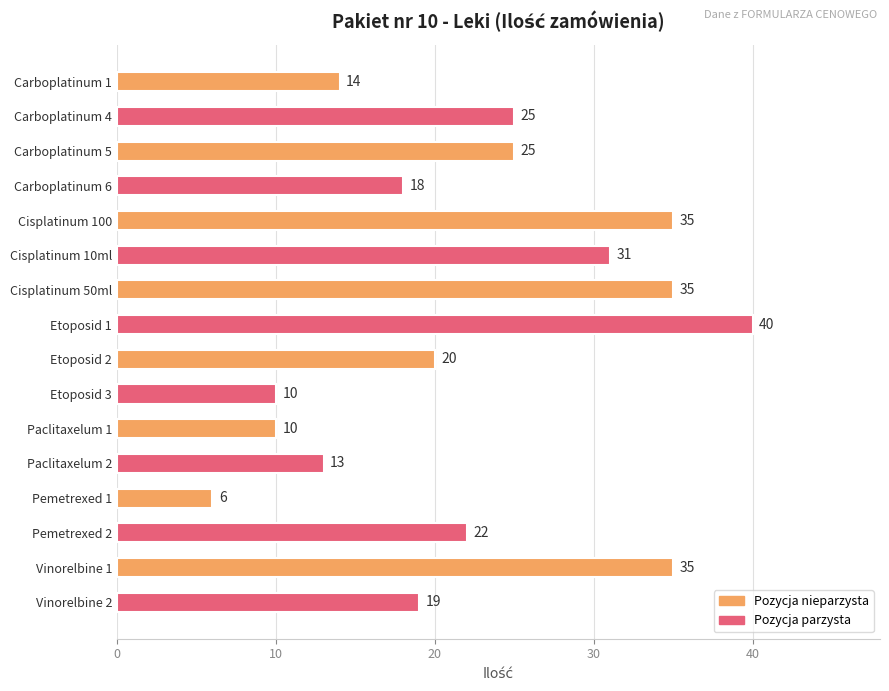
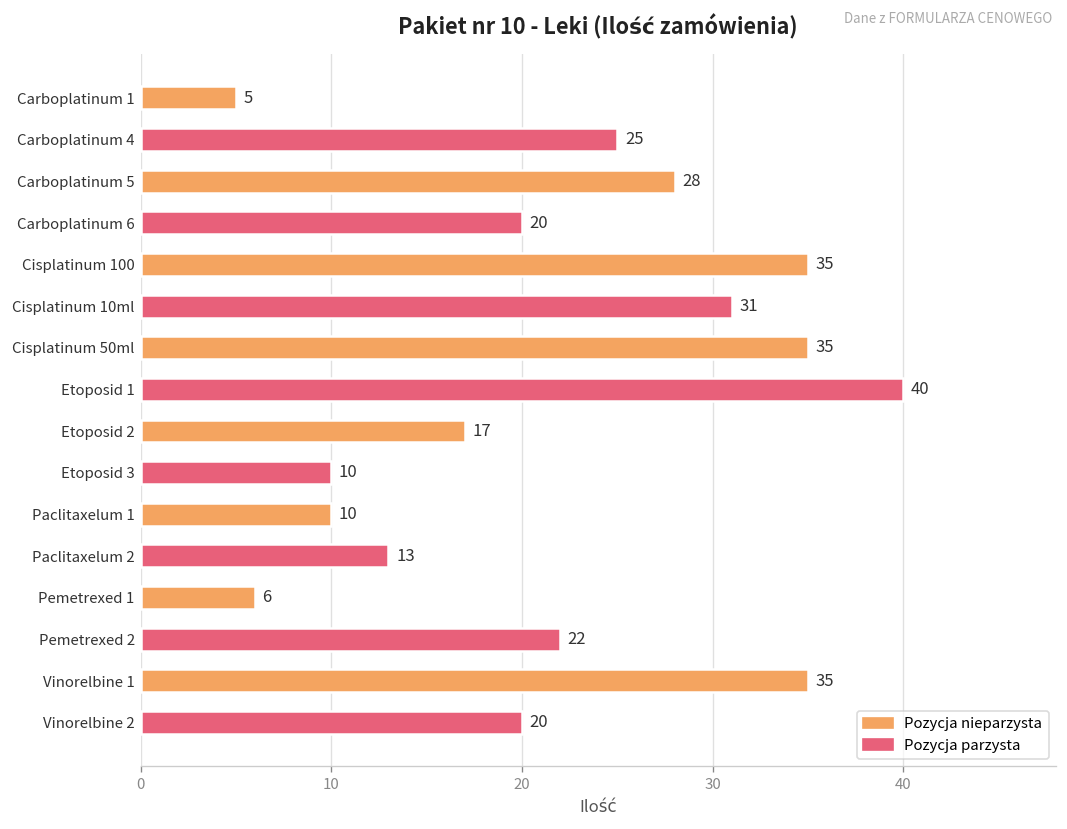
Carboplatinum 1: 14 -> 5
Carboplatinum 5: 25 -> 28
Carboplatinum 6: 18 -> 20
Etoposid 2: 20 -> 17
Vinorelbine 2: 19 -> 20
